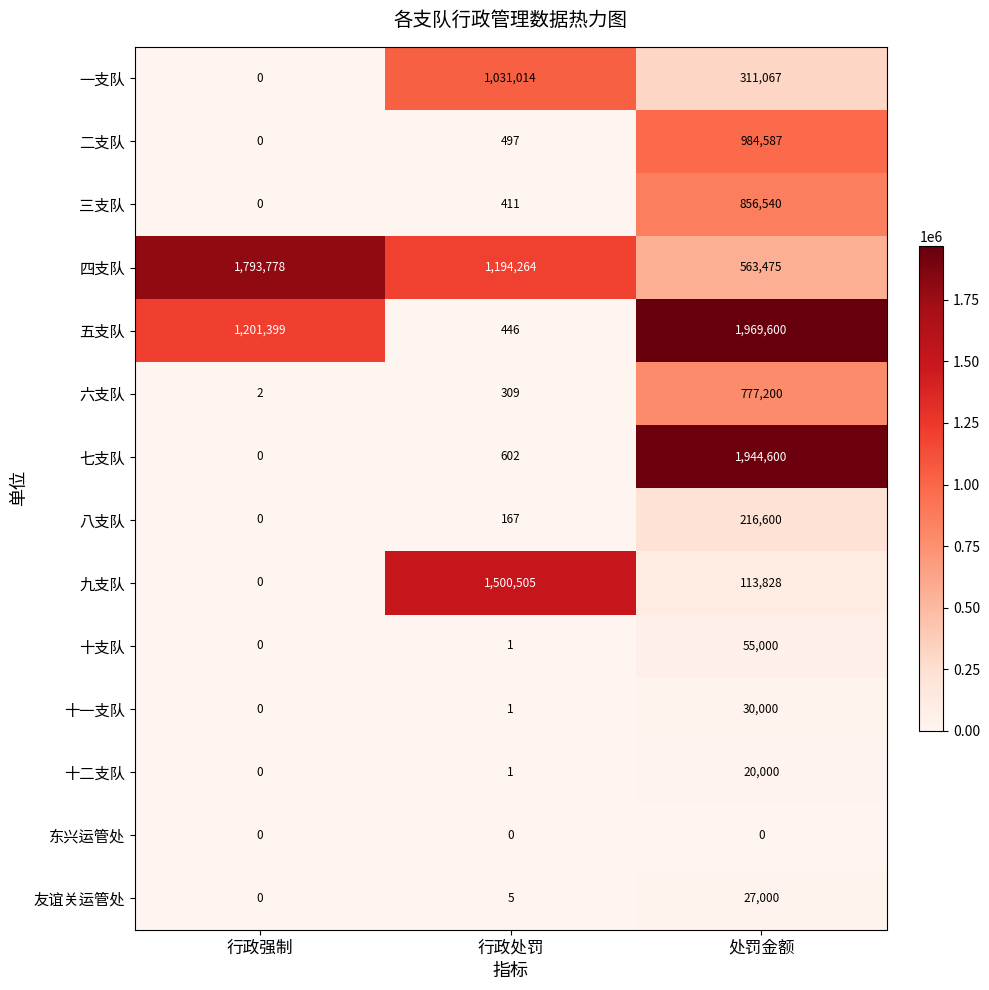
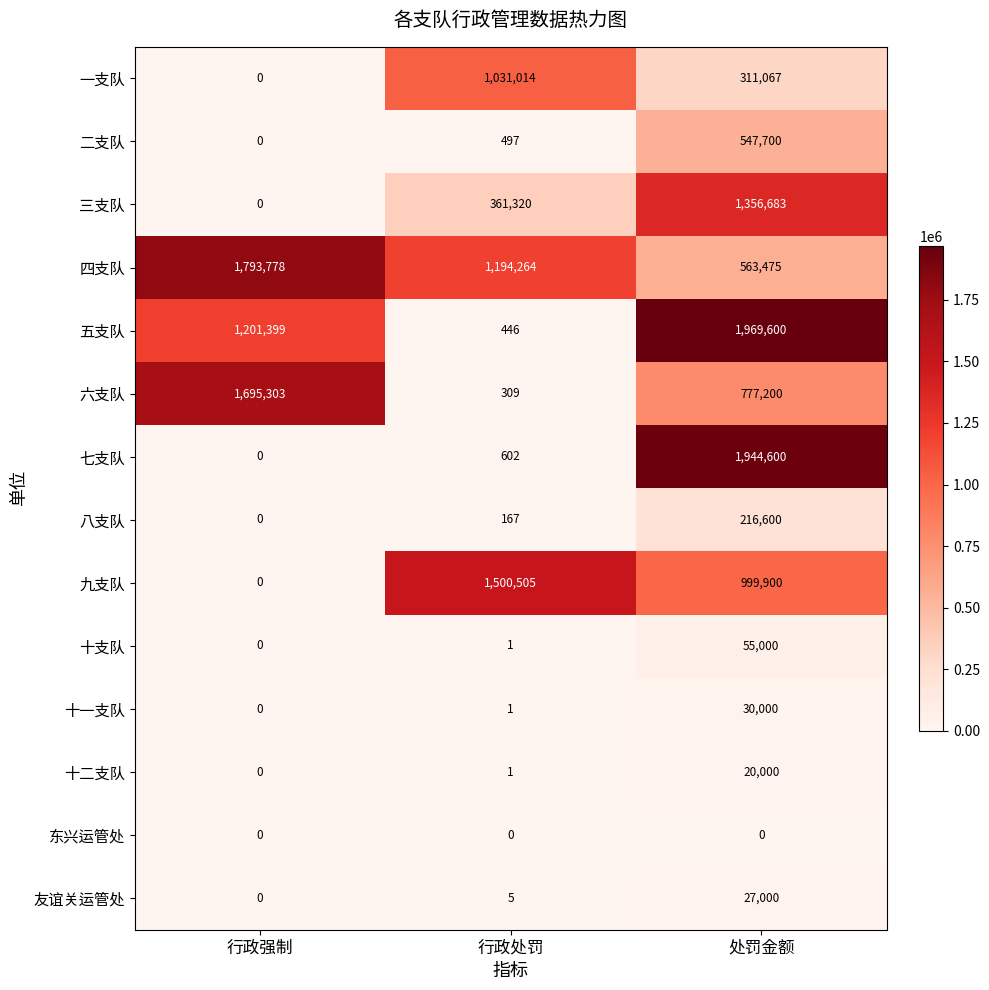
二支队, 处罚金额: 984,587 -> 547,700
三支队, 行政处罚: 411 -> 361,320
三支队, 处罚金额: 856,540 -> 1,356,683
六支队, 行政强制: 2 -> 1,695,303
九支队, 处罚金额: 113,828 -> 999,900
